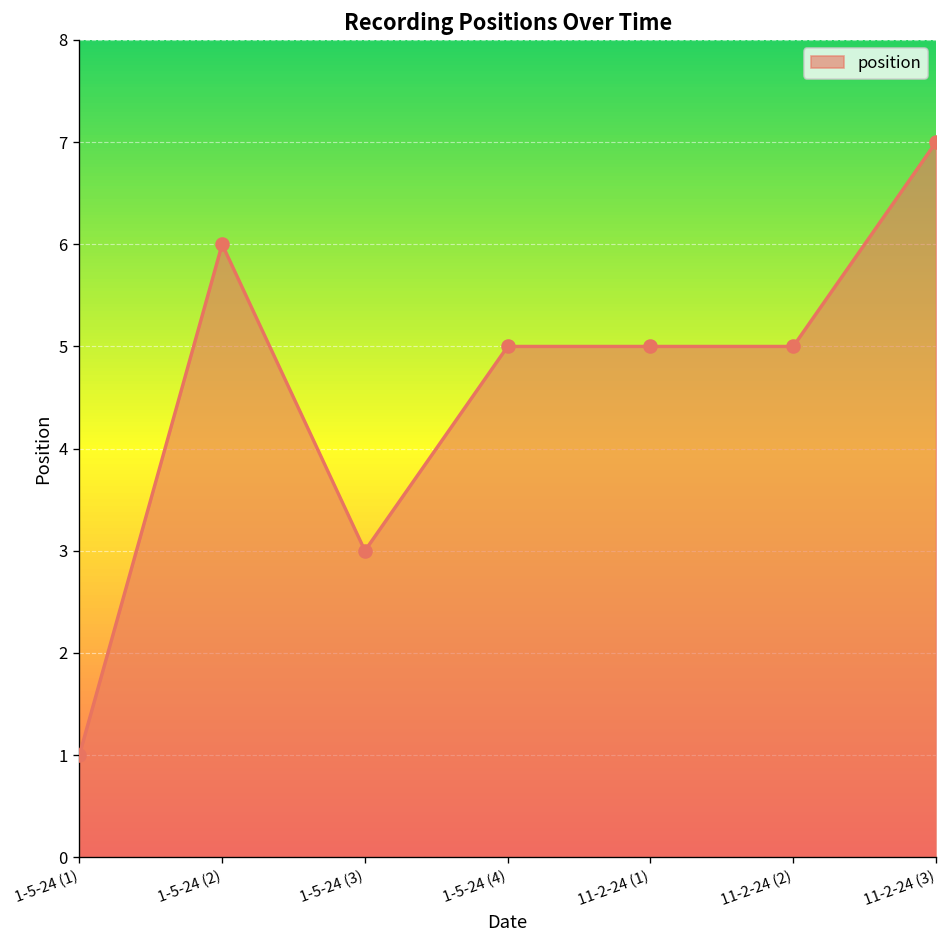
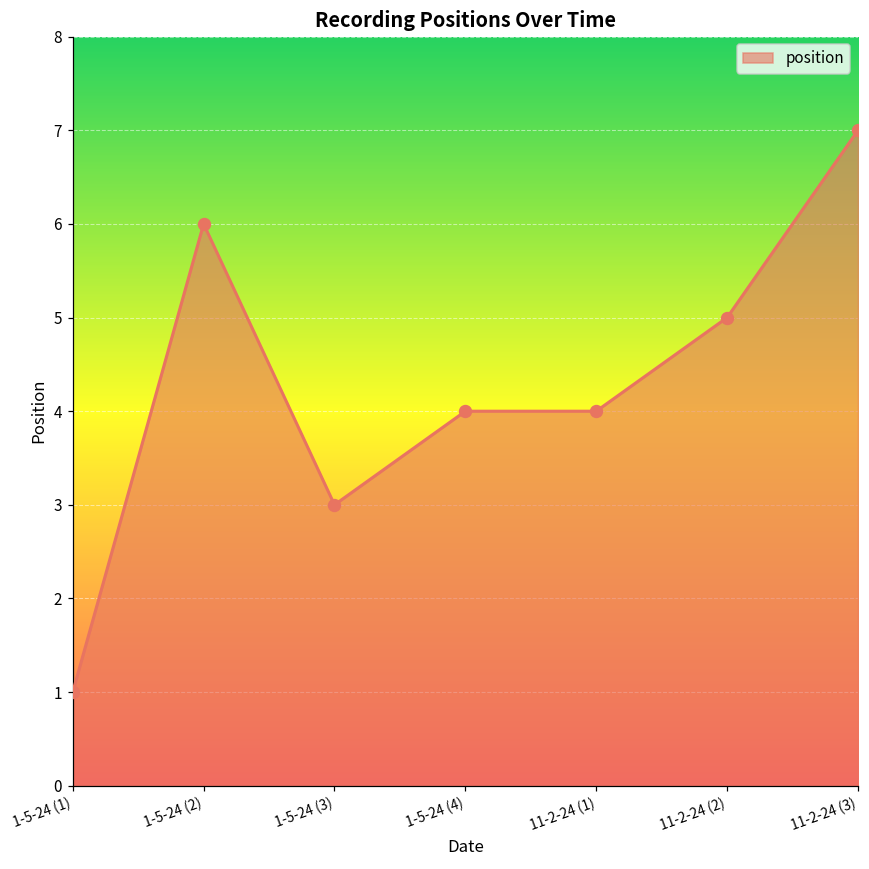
1-5-24 (4): 5 -> 4
11-2-24 (1): 5 -> 4
